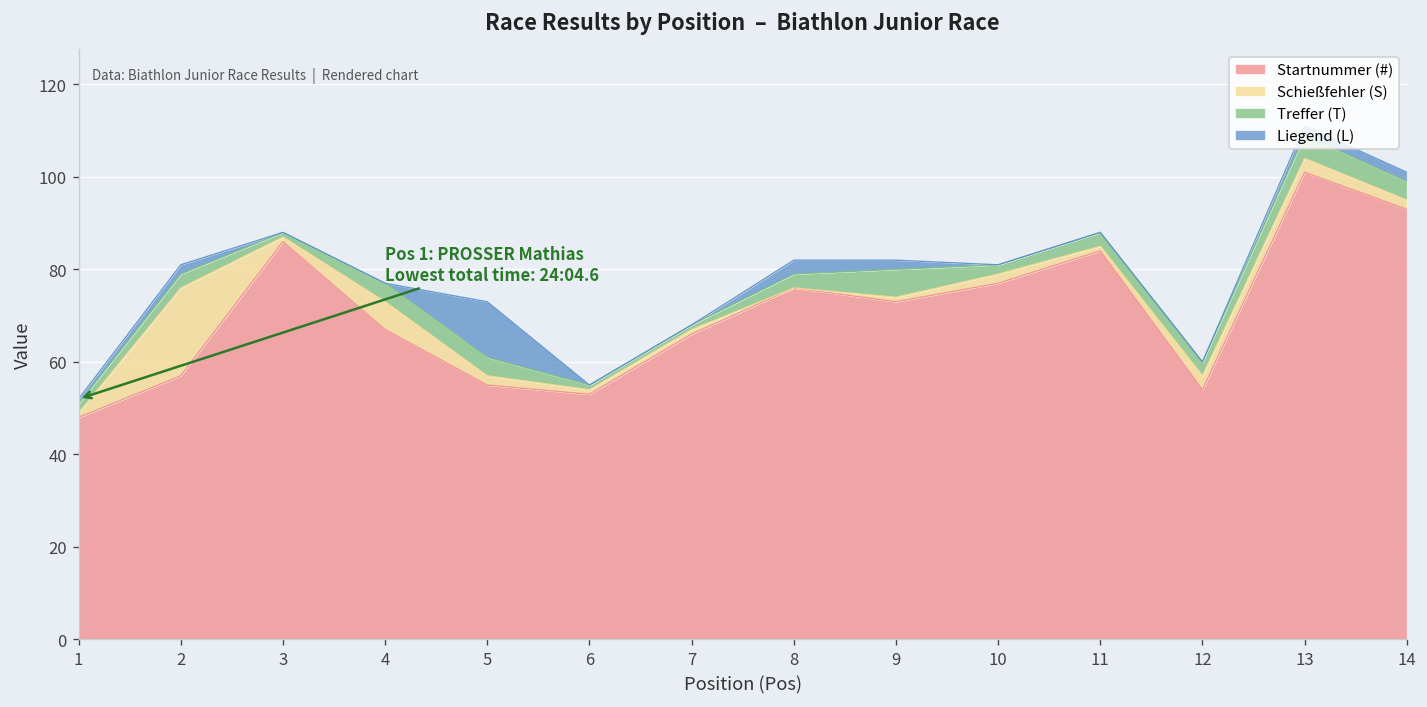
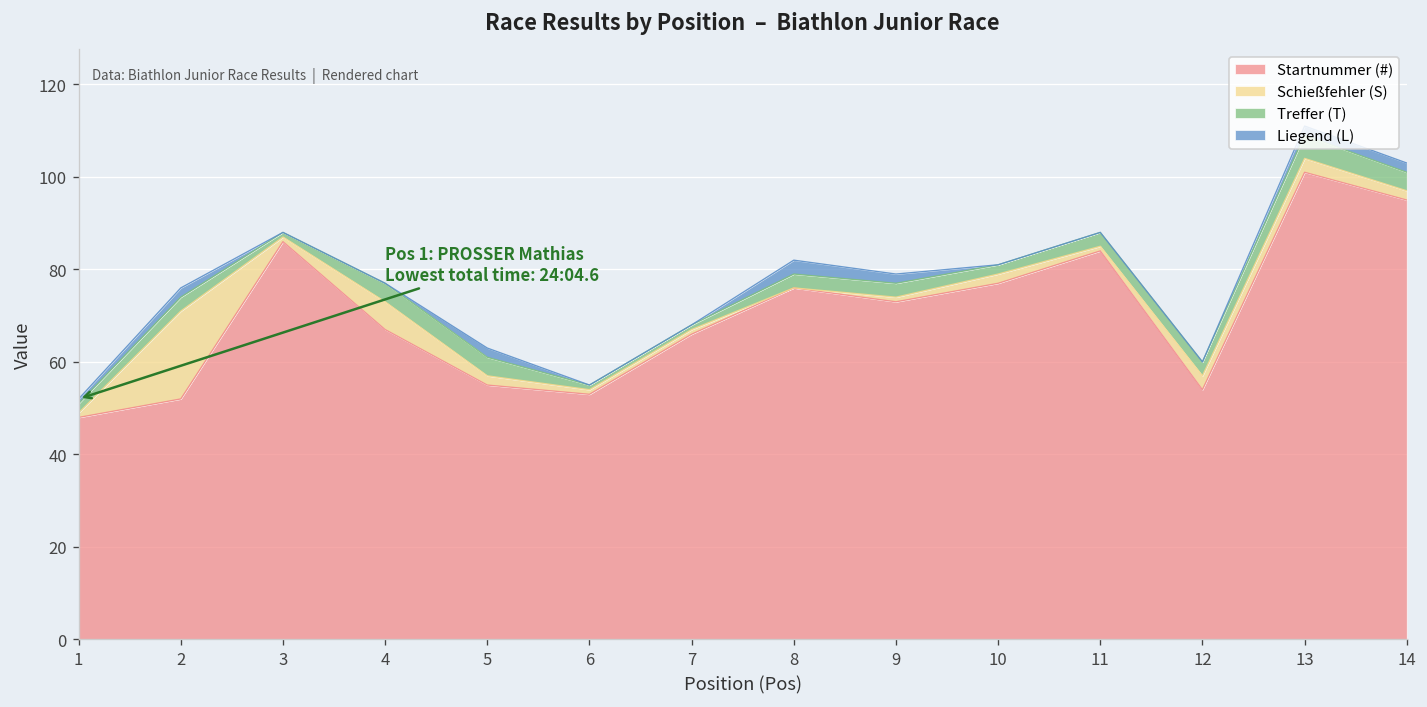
Startnummer (#), 2: 57 -> 52
Liegend (L), 5: 12 -> 2
Treffer (T), 9: 6 -> 3
Startnummer (#), 14: 93 -> 95
